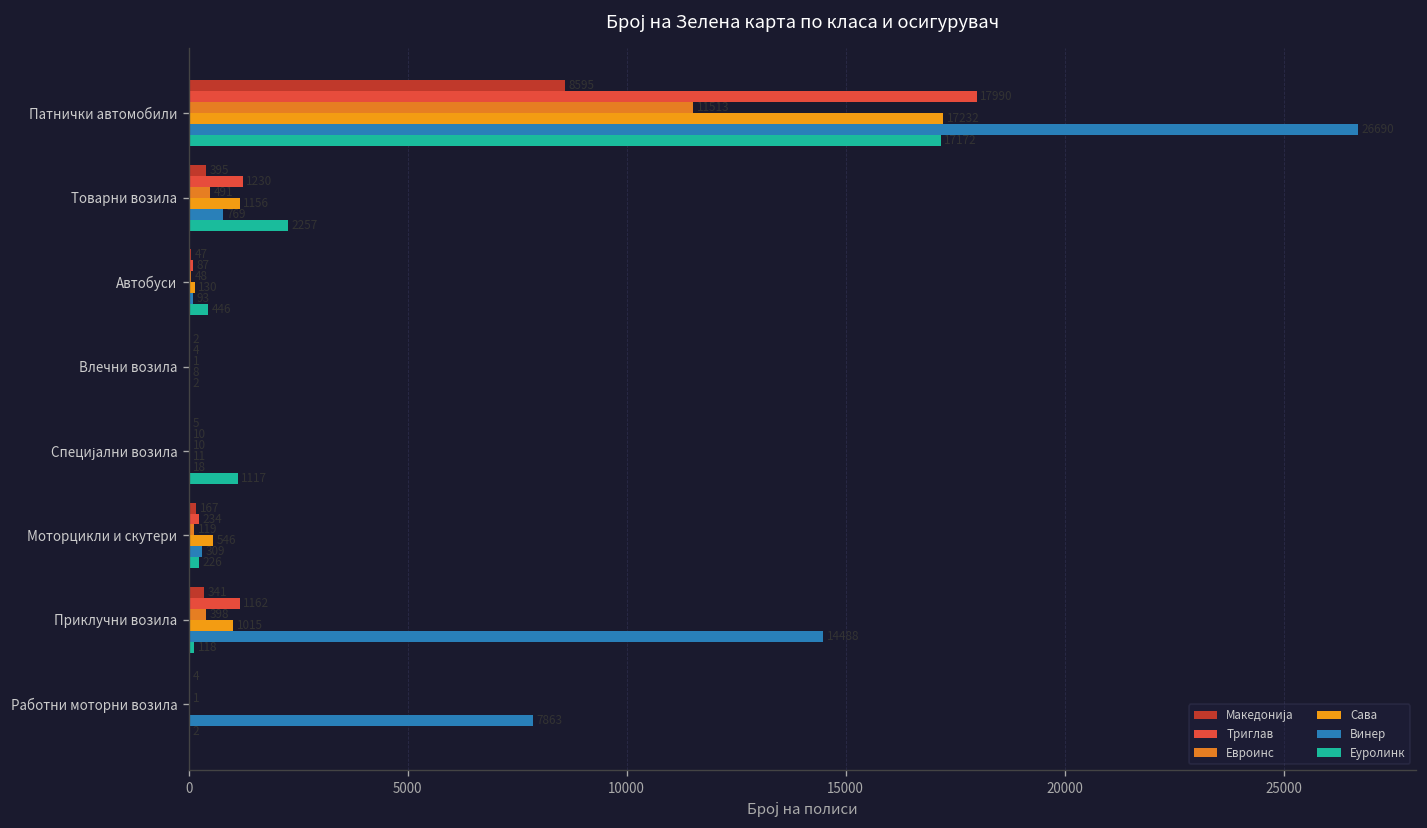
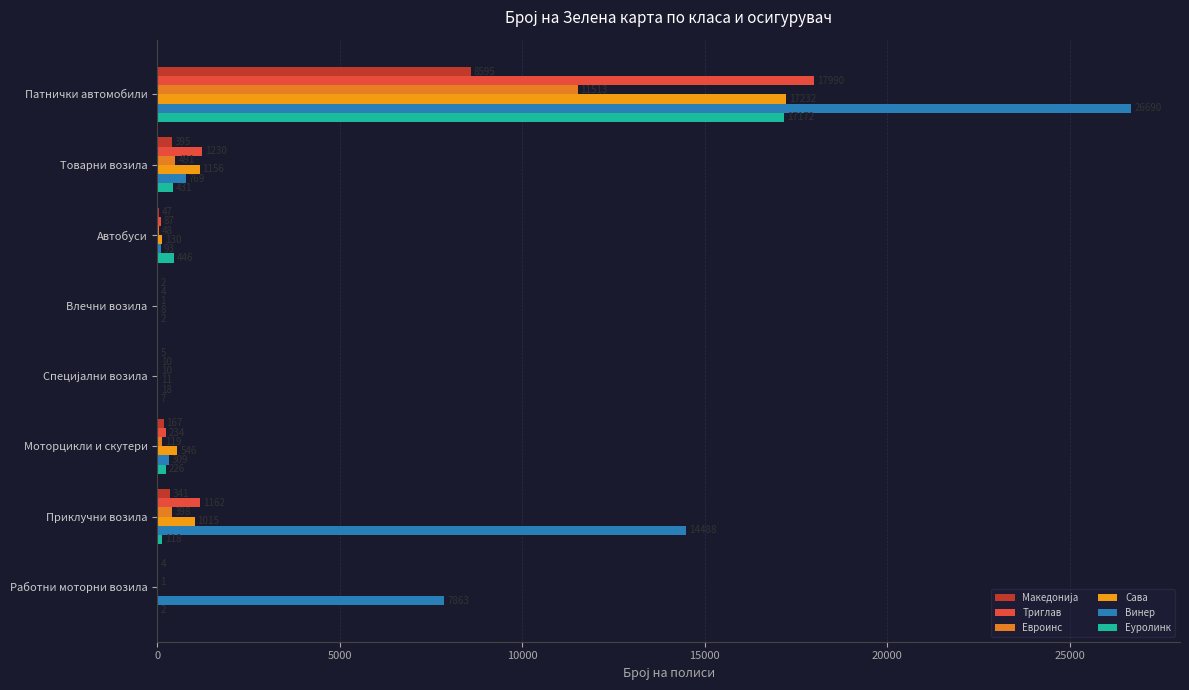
Еуролинк, Товарни возила: 2300 -> 400
Еуролинк, Специјални возила: 1100 -> 0
